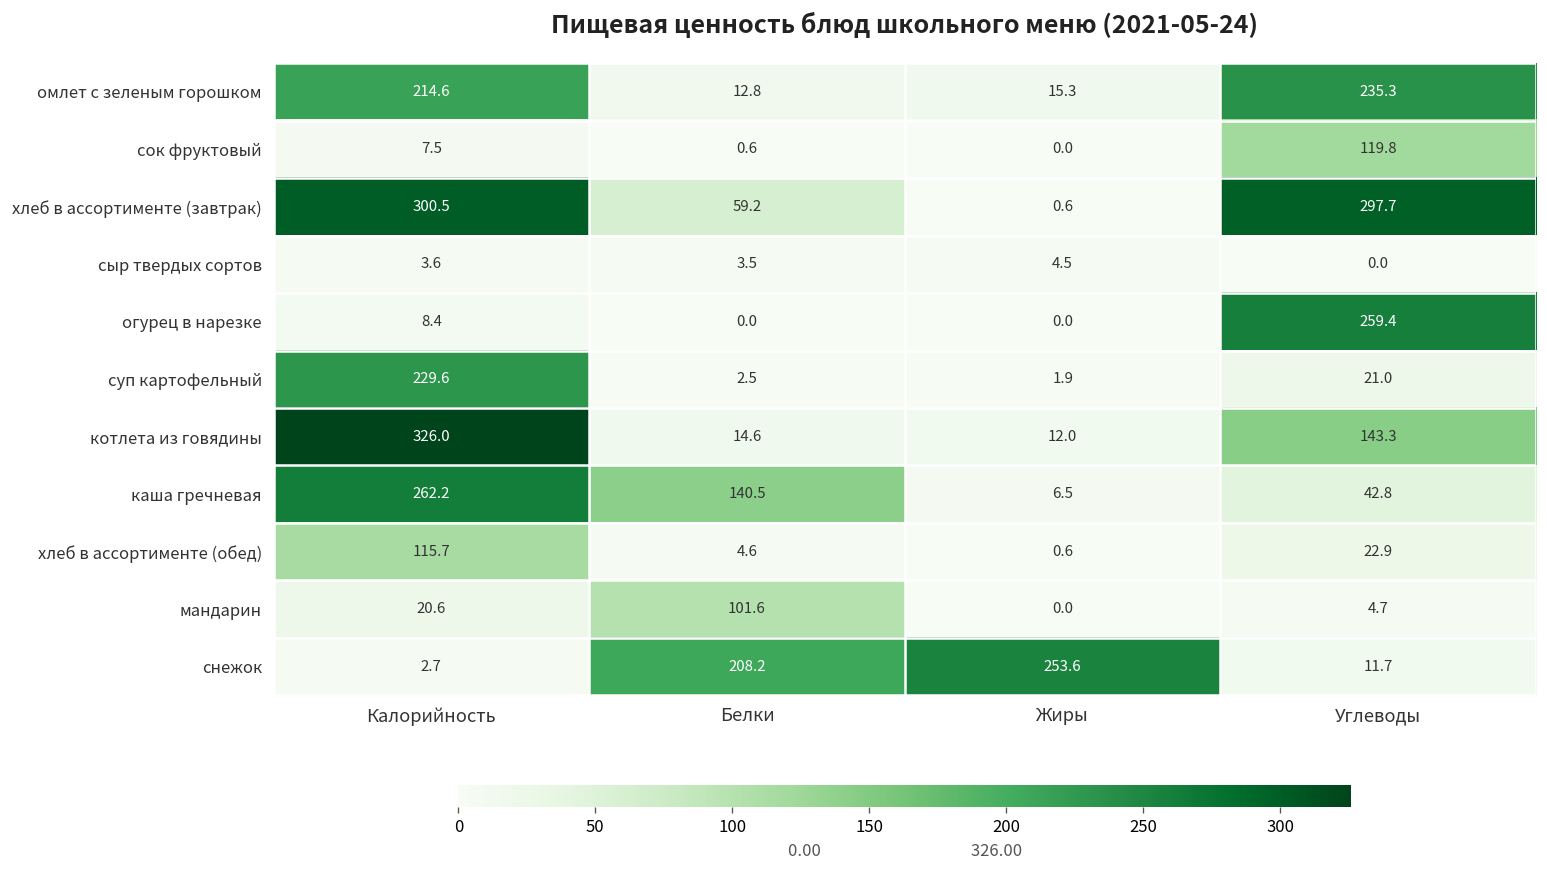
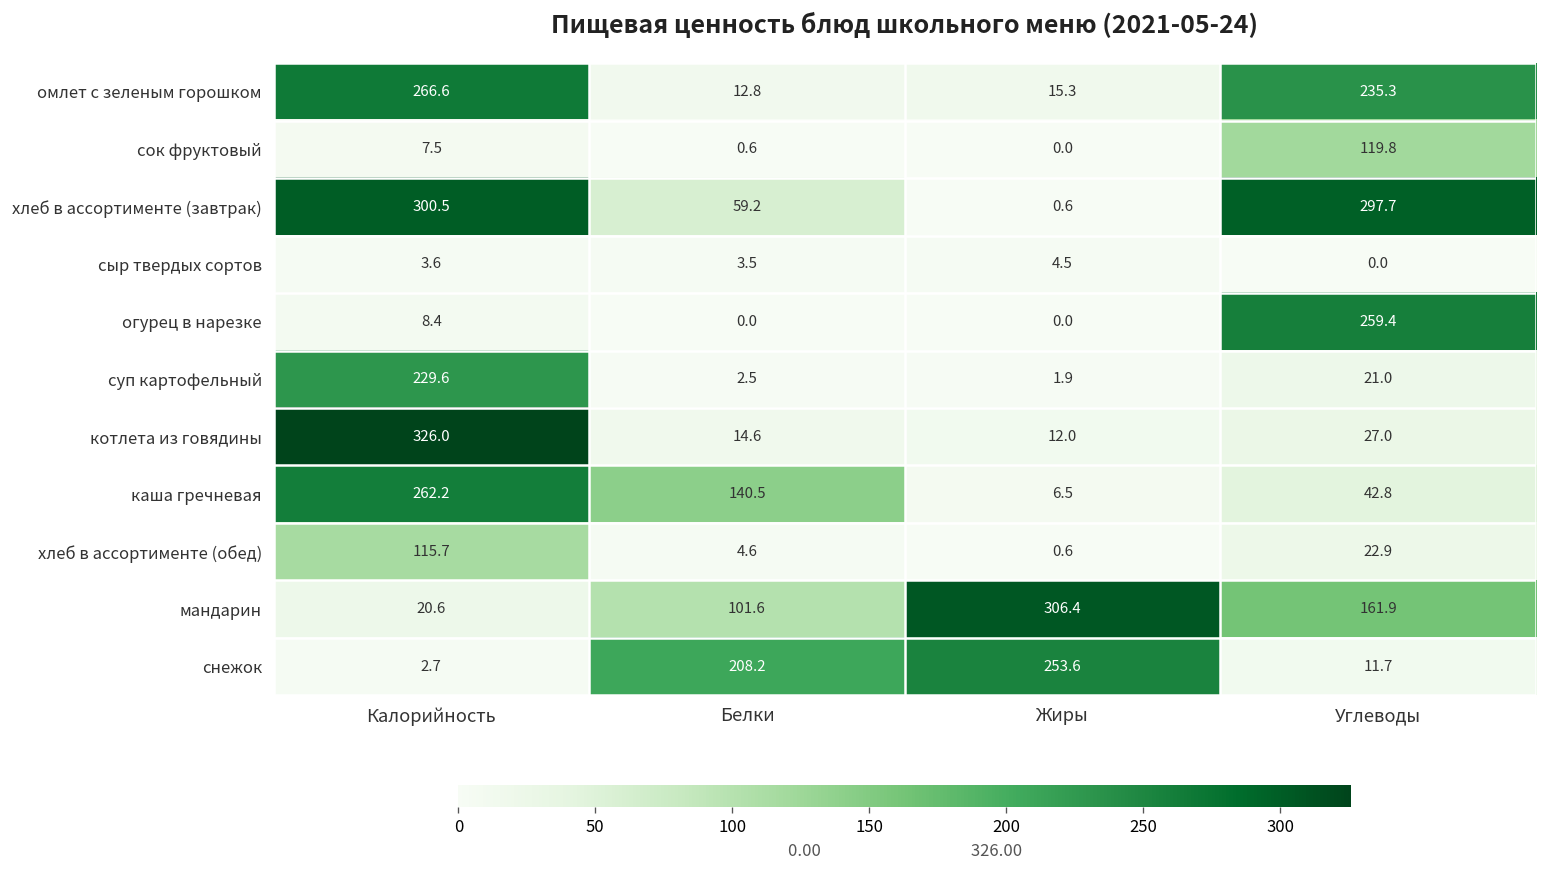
омлет с зеленым горошком, Калорийность: 214.6 -> 266.6
котлета из говядины, Углеводы: 143.3 -> 27.0
мандарин, Жиры: 0.0 -> 306.4
мандарин, Углеводы: 4.7 -> 161.9
